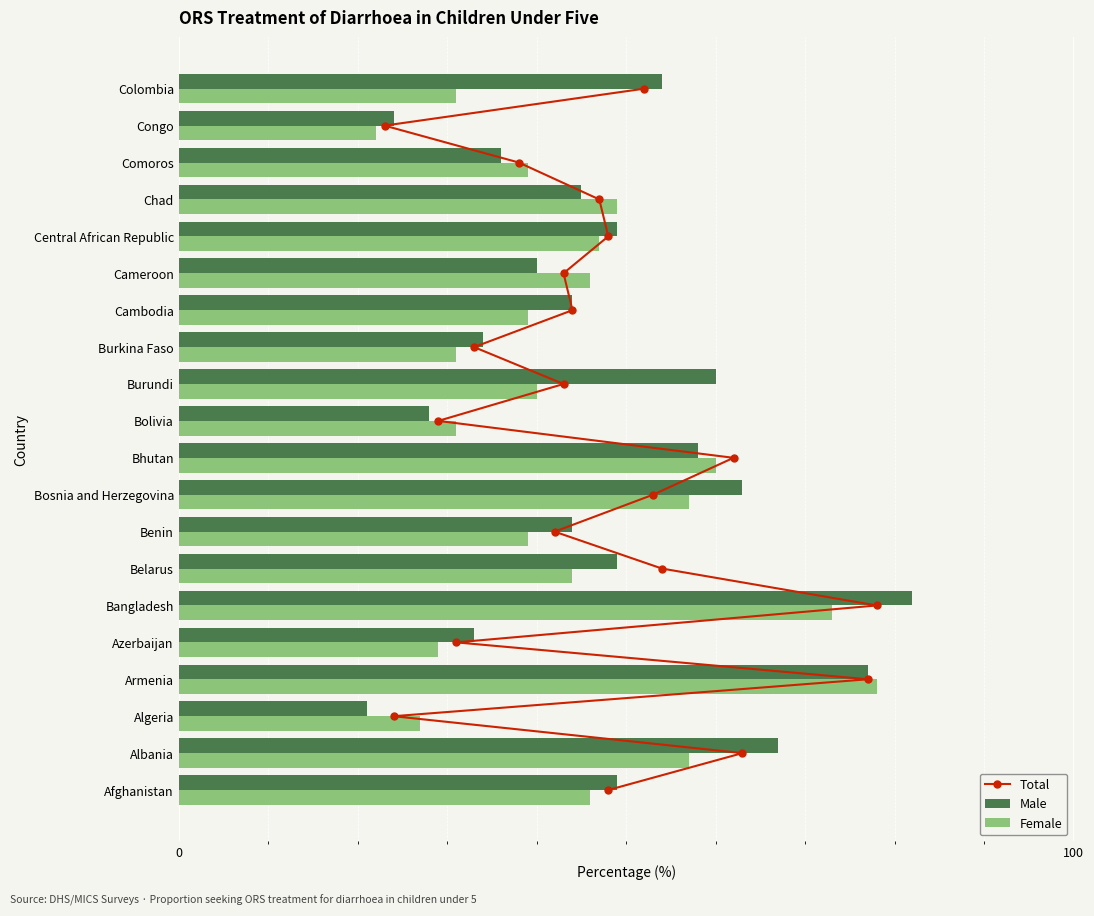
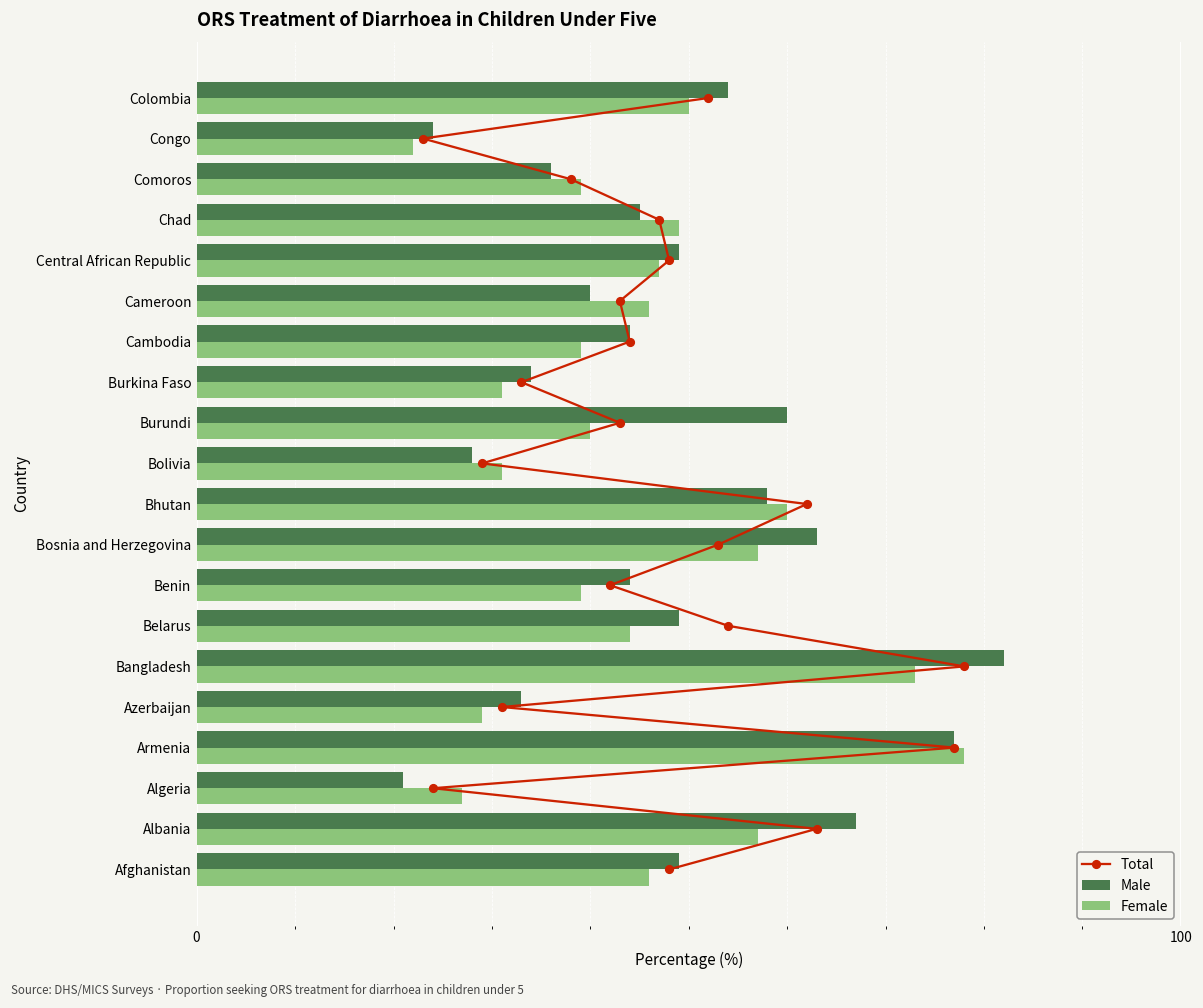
Female, Colombia: 31 -> 50
